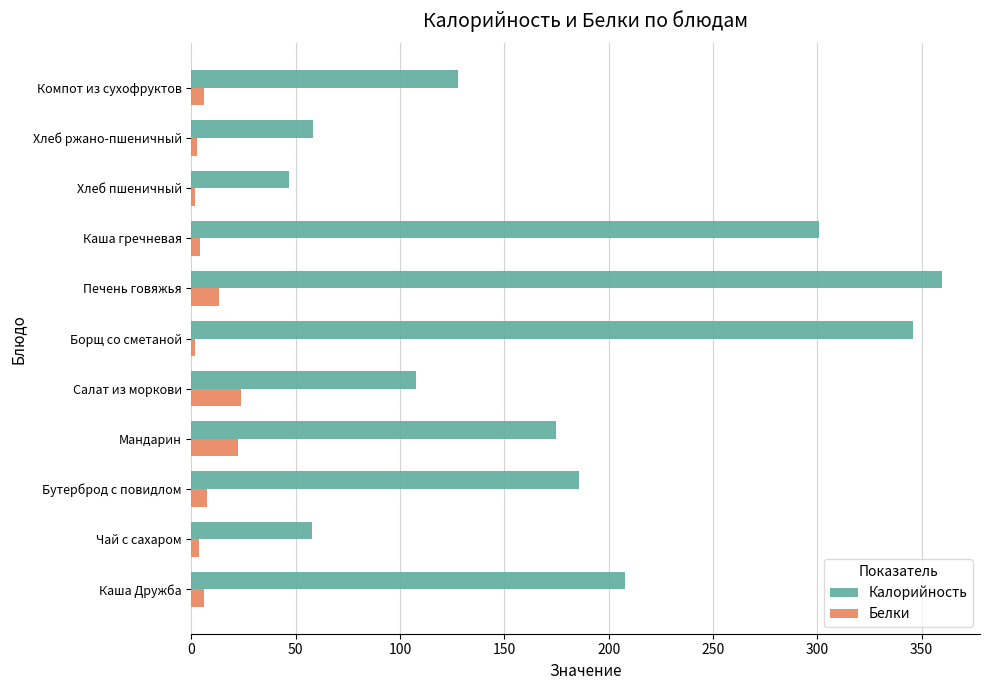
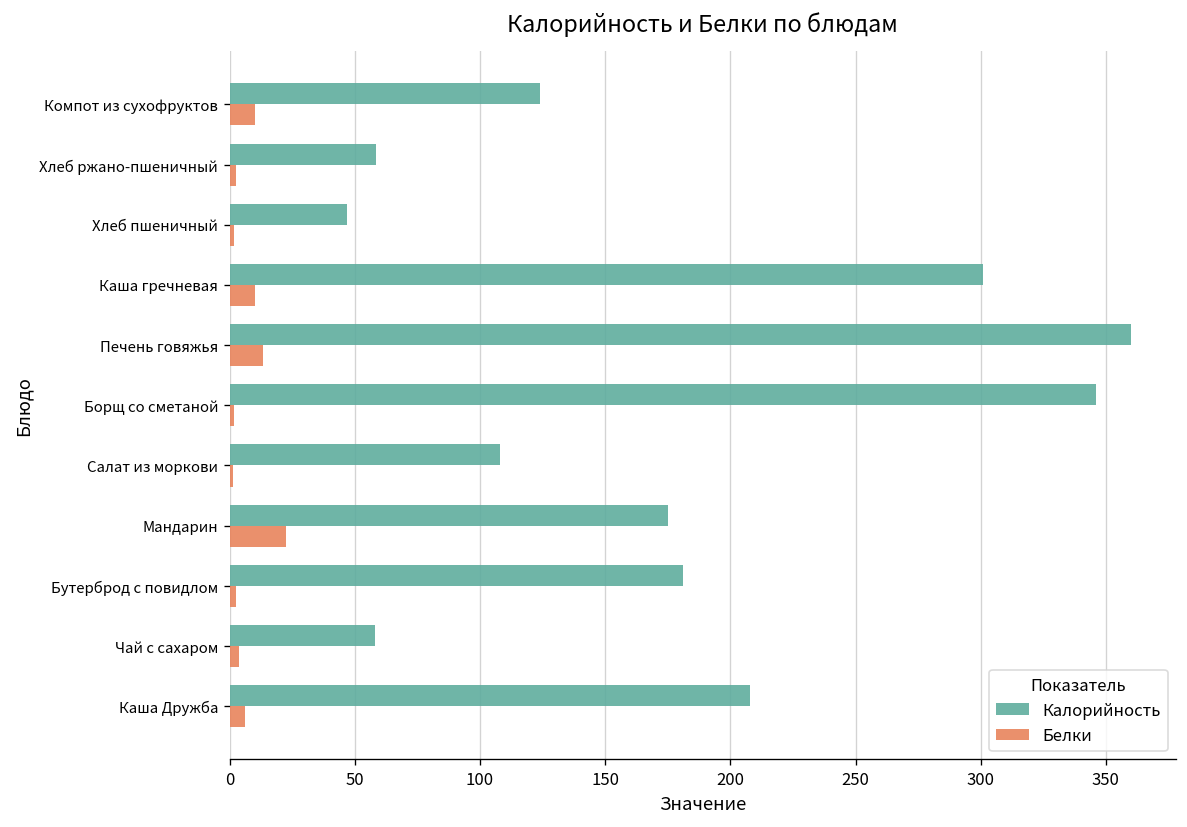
Калорийность, Компот из сухофруктов: 128 -> 124
Белки, Компот из сухофруктов: 6 -> 10
Белки, Каша гречневая: 4 -> 10
Белки, Салат из моркови: 24 -> 1
Калорийность, Бутерброд с повидлом: 186 -> 181
Белки, Бутерброд с повидлом: 7 -> 3
